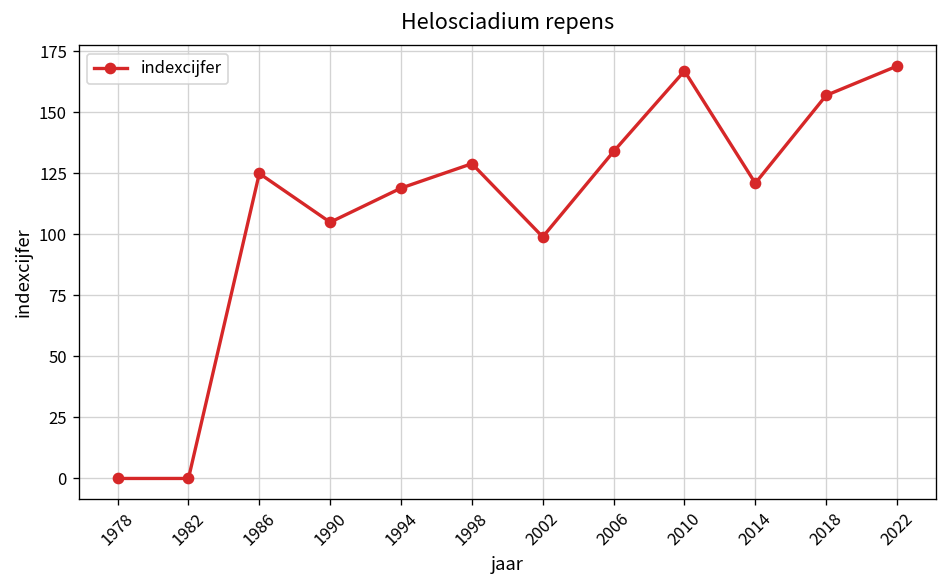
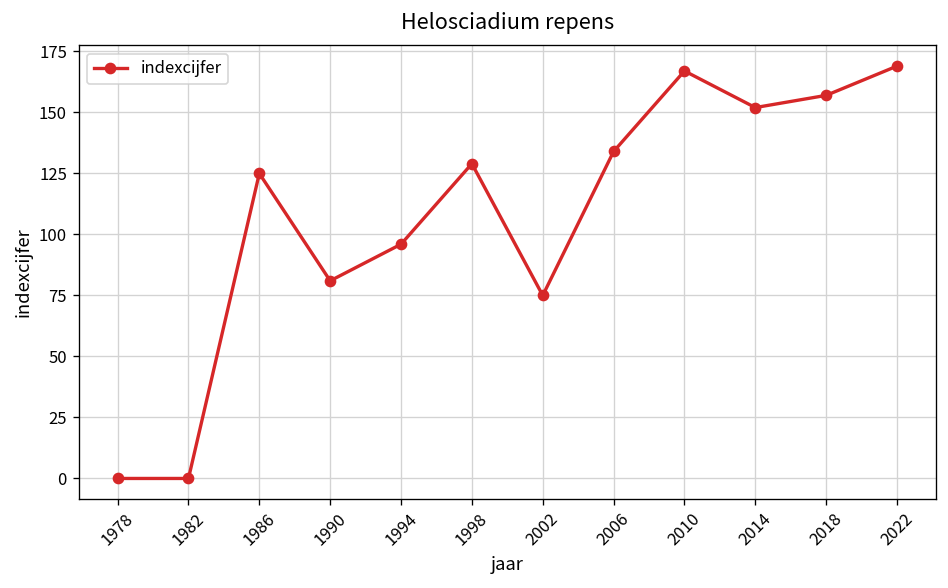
1990: 105 -> 81
1994: 119 -> 96
2002: 99 -> 75
2014: 121 -> 152
